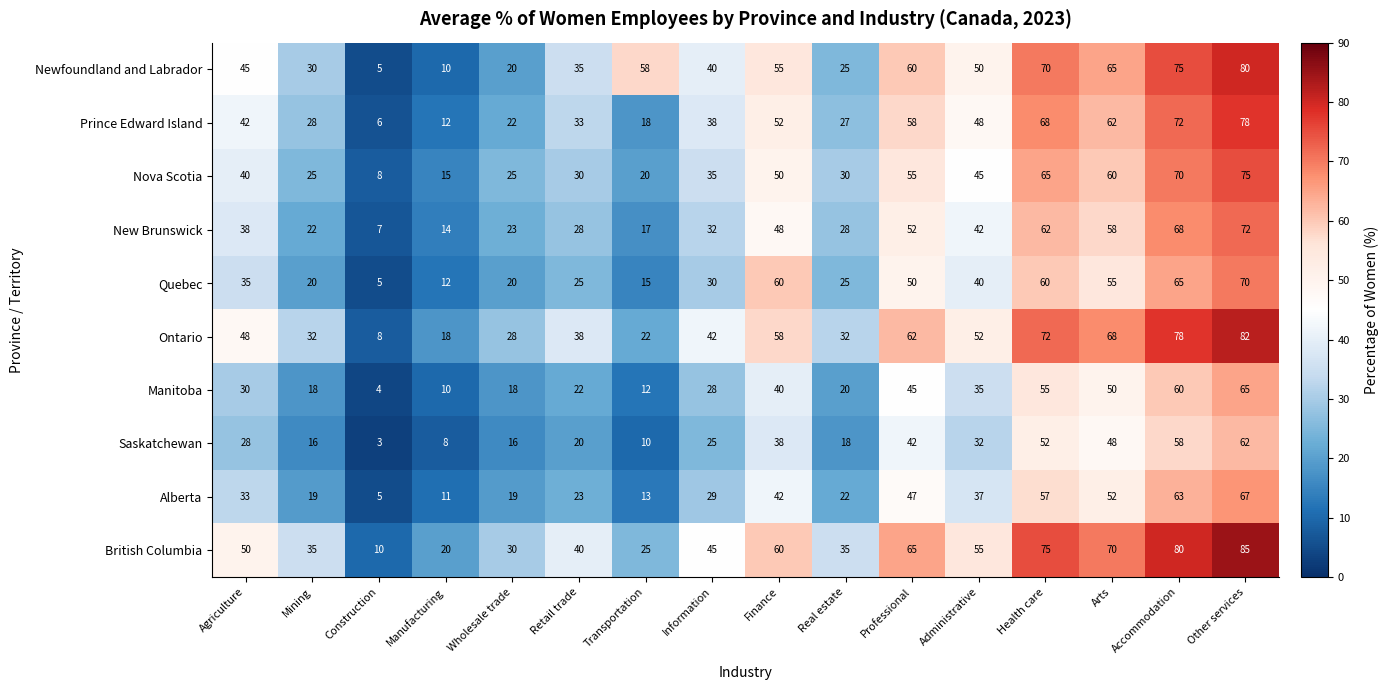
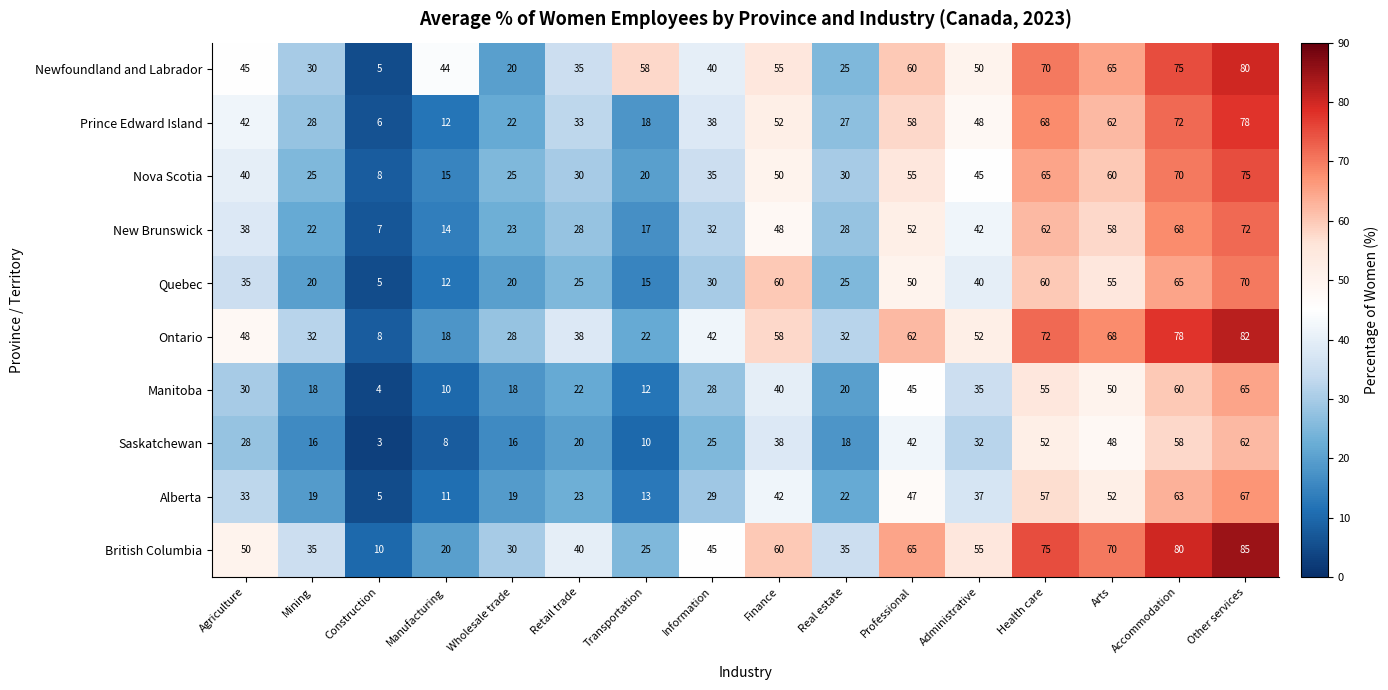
Newfoundland and Labrador, Manufacturing: 10 -> 44
